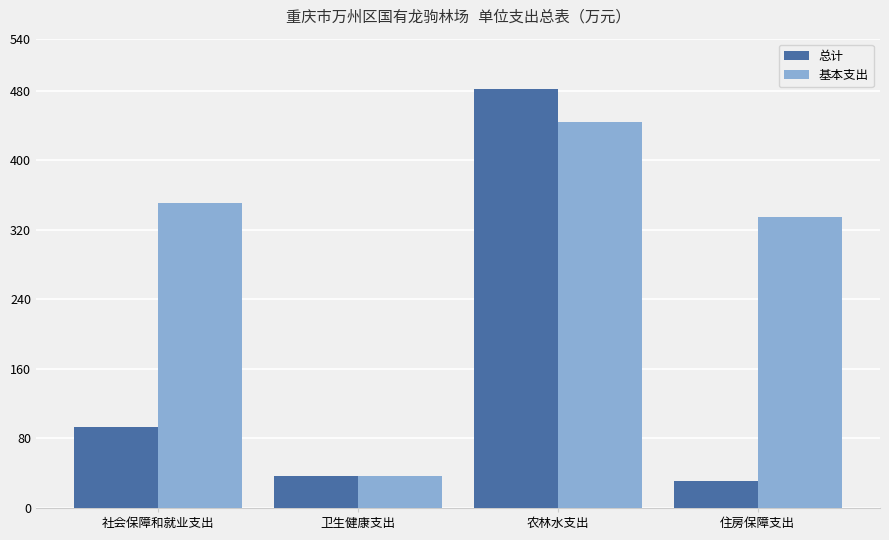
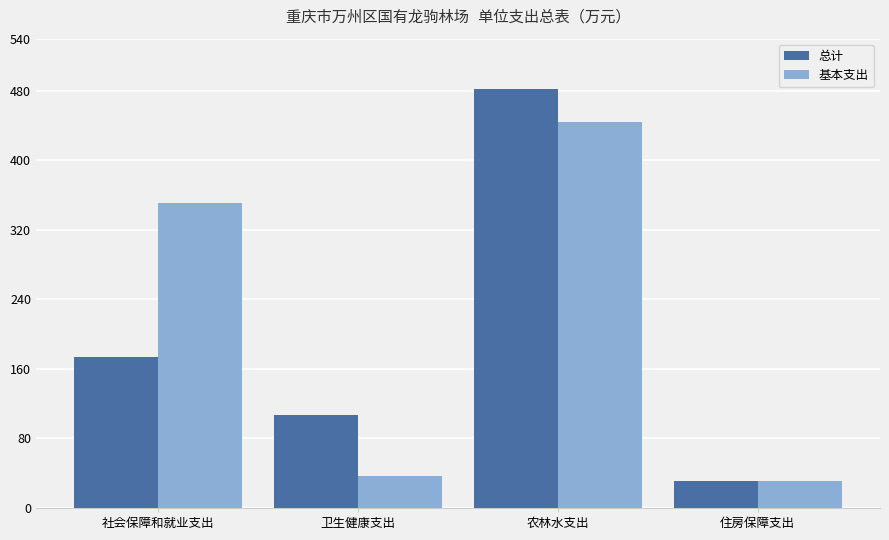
总计, 社会保障和就业支出: 90 -> 170
总计, 卫生健康支出: 40 -> 110
基本支出, 住房保障支出: 330 -> 30
